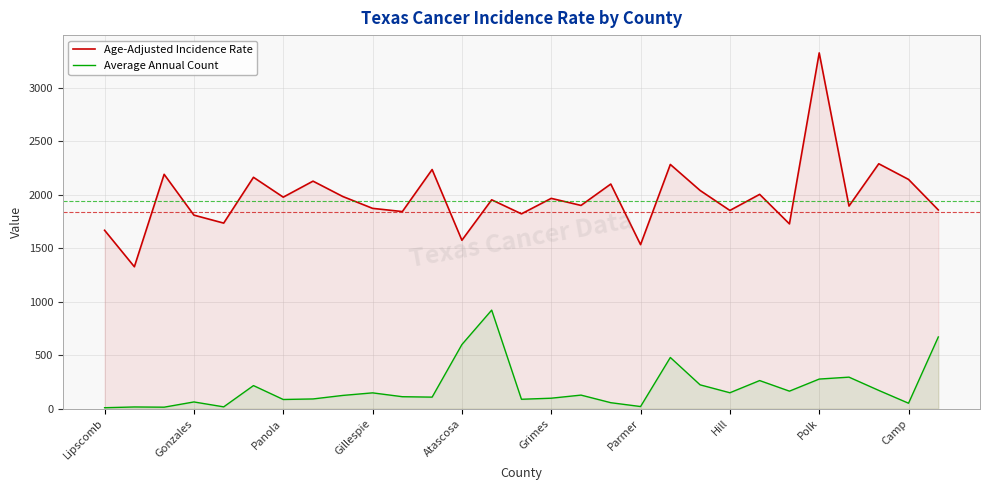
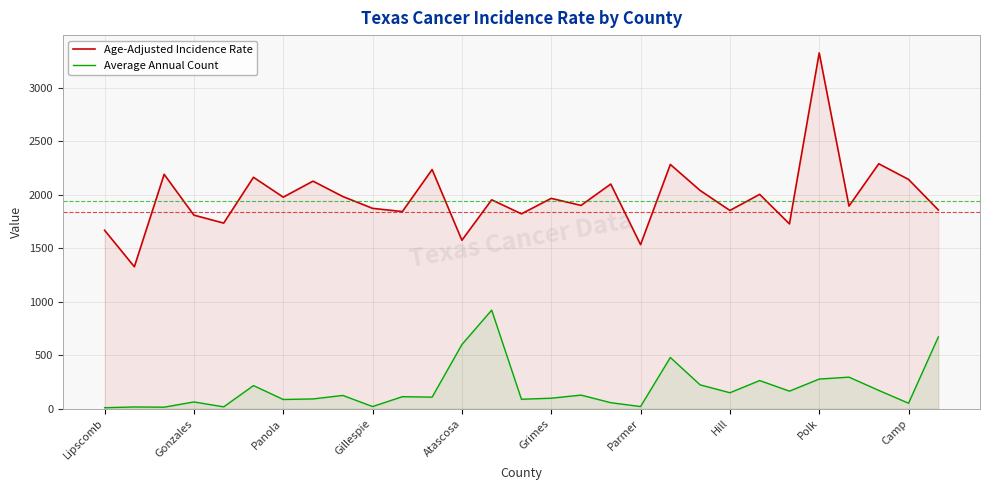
Average Annual Count, Gillespie: 150 -> 20
